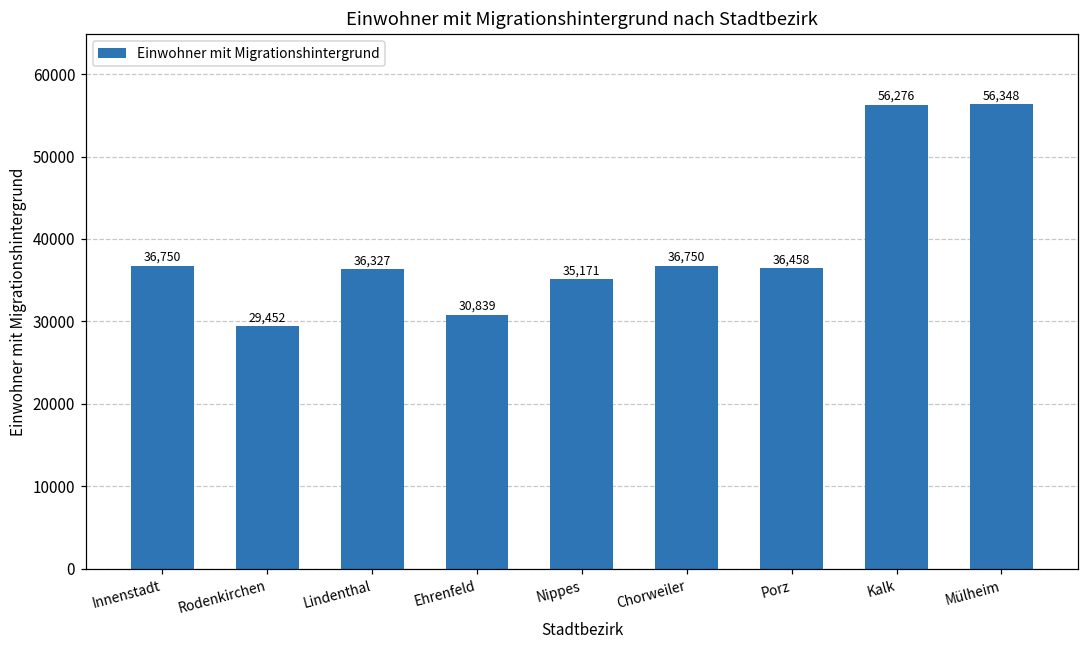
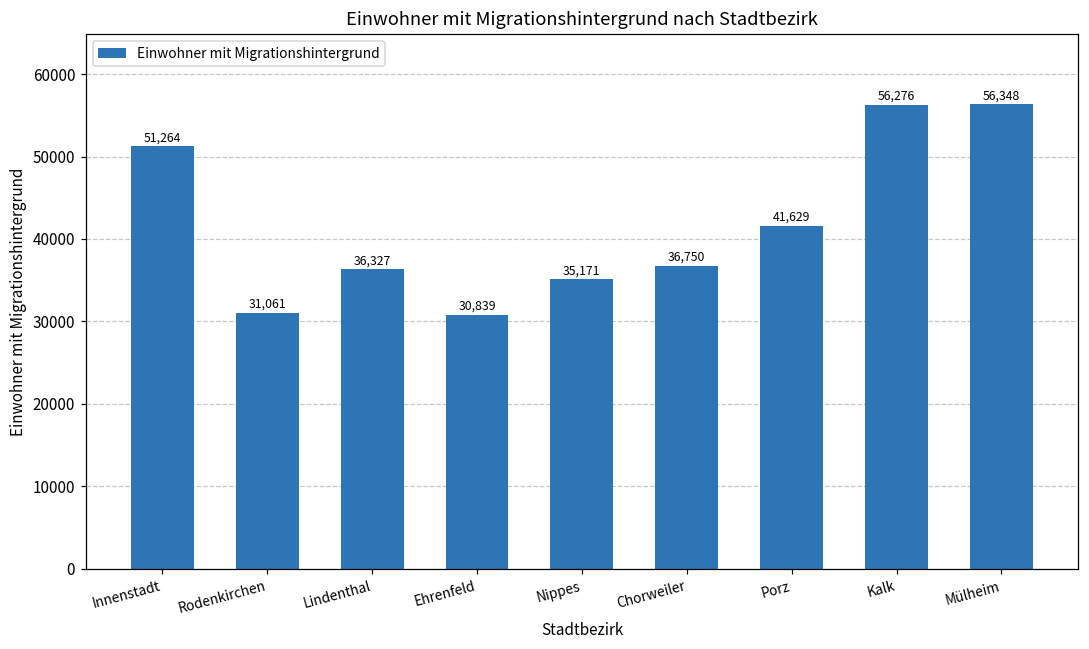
Innenstadt: 36,750 -> 51,264
Rodenkirchen: 29,452 -> 31,061
Porz: 36,458 -> 41,629
